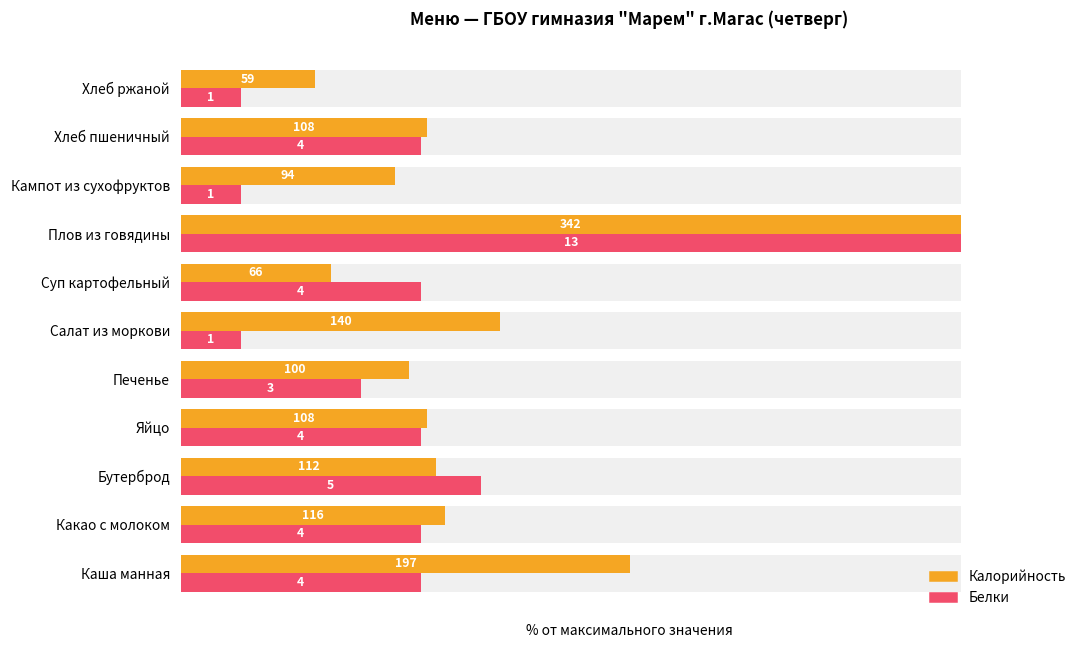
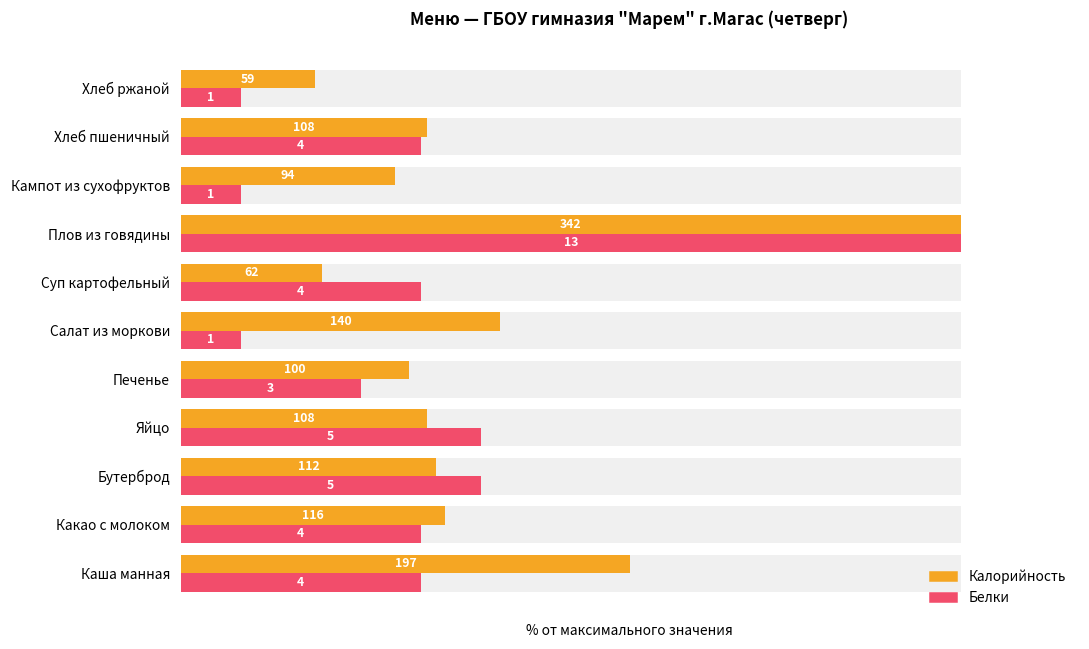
Калорийность, Суп картофельный: 66 -> 62
Белки, Яйцо: 4 -> 5
